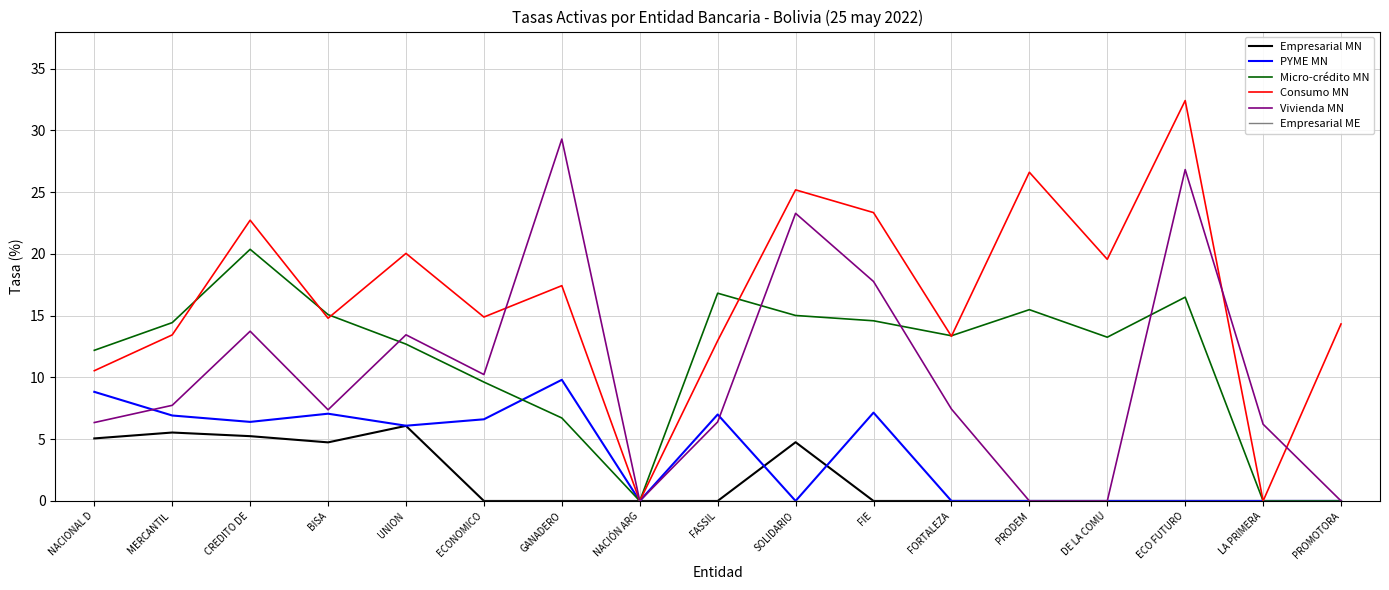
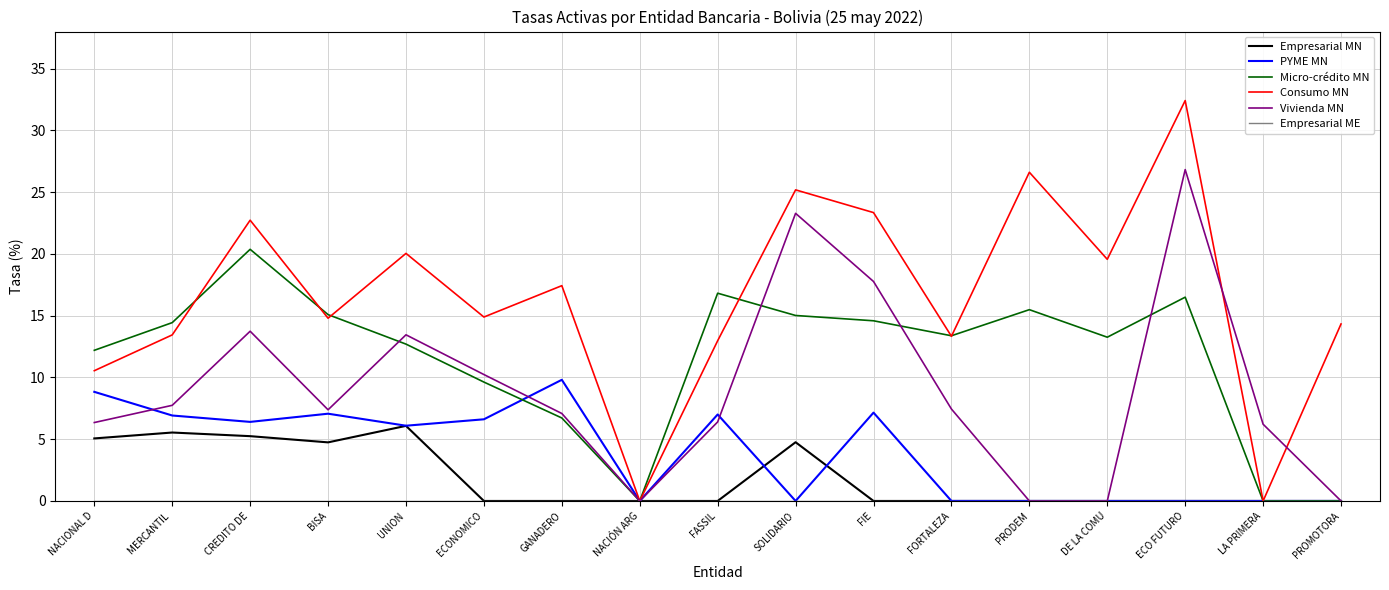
Vivienda MN, GANADERO: 29.3 -> 7.1
